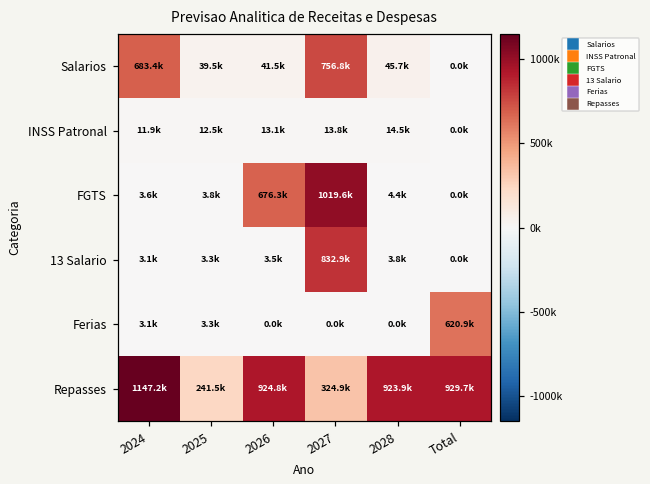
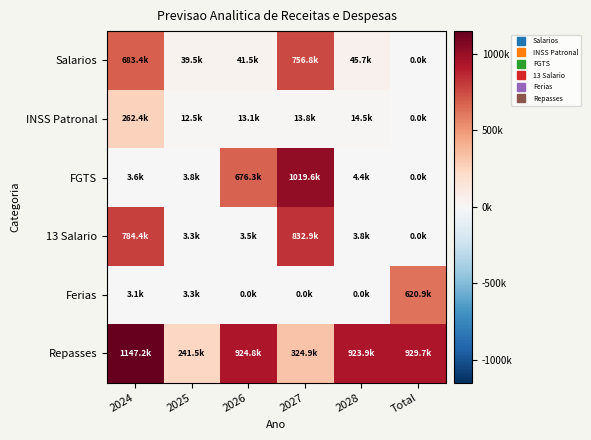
INSS Patronal, 2024: 11.9k -> 262.4k
13 Salario, 2024: 3.1k -> 784.4k
